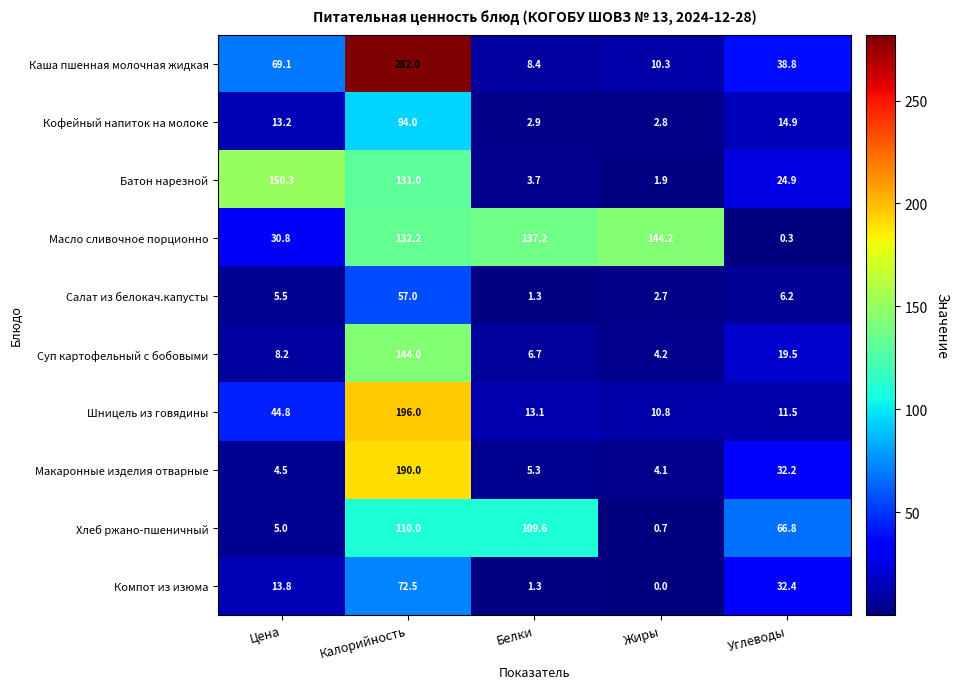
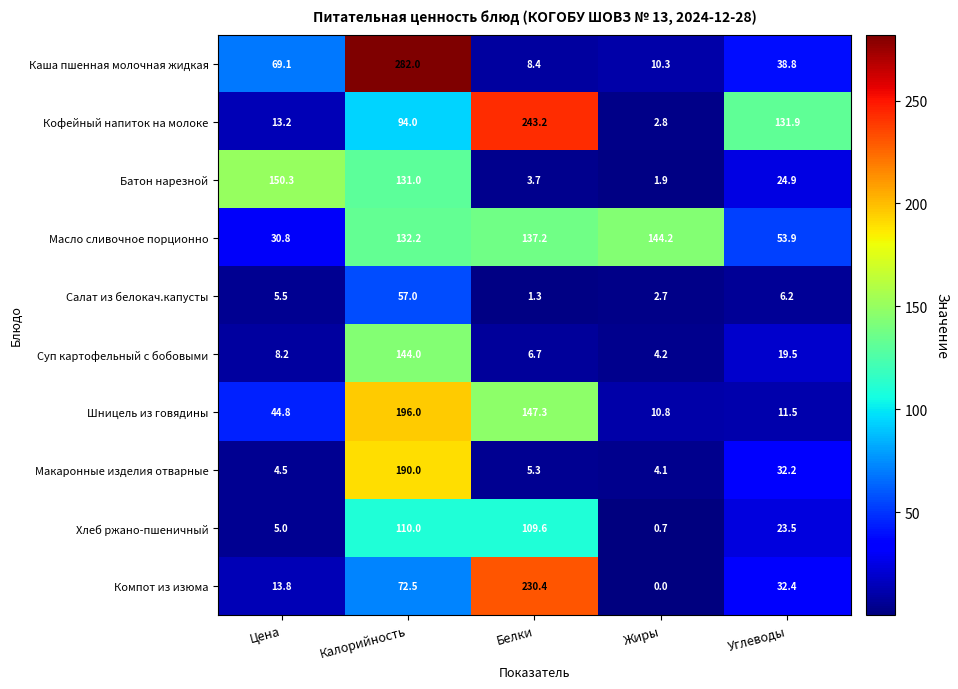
Кофейный напиток на молоке, Белки: 2.9 -> 243.2
Кофейный напиток на молоке, Углеводы: 14.9 -> 131.9
Масло сливочное порционно, Углеводы: 0.3 -> 53.9
Шницель из говядины, Белки: 13.1 -> 147.3
Хлеб ржано-пшеничный, Углеводы: 66.8 -> 23.5
Компот из изюма, Белки: 1.3 -> 230.4
